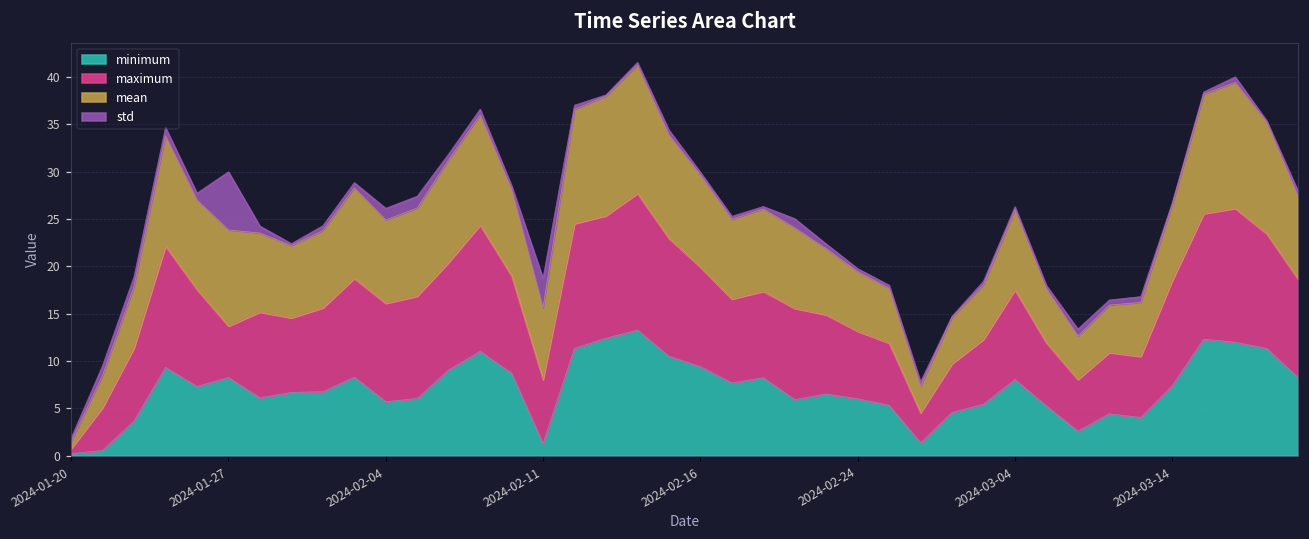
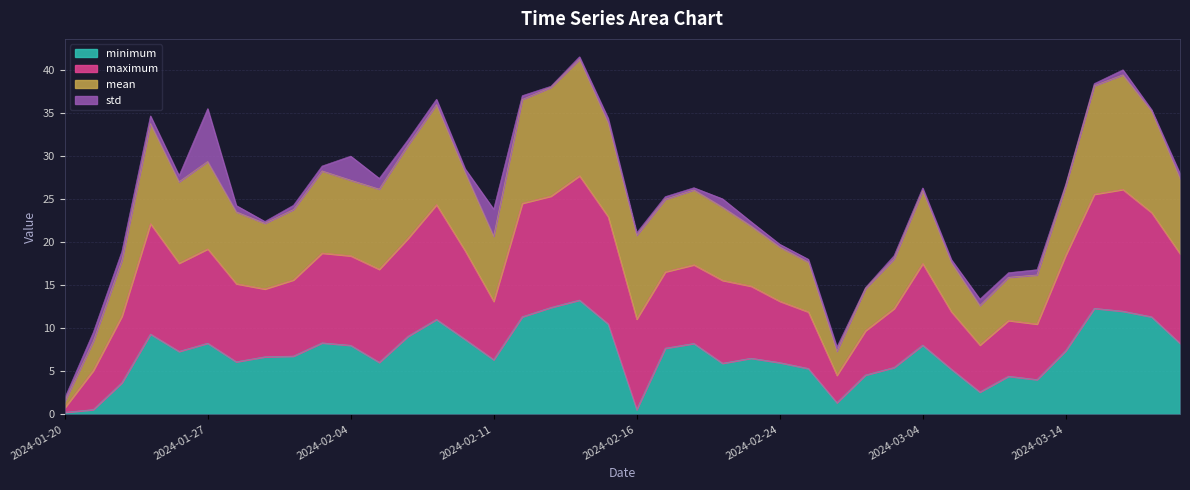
maximum, 2024-01-27: 5 -> 11
minimum, 2024-02-04: 6 -> 8
std, 2024-02-04: 1 -> 3
minimum, 2024-02-11: 1 -> 6
minimum, 2024-02-16: 9 -> 1
